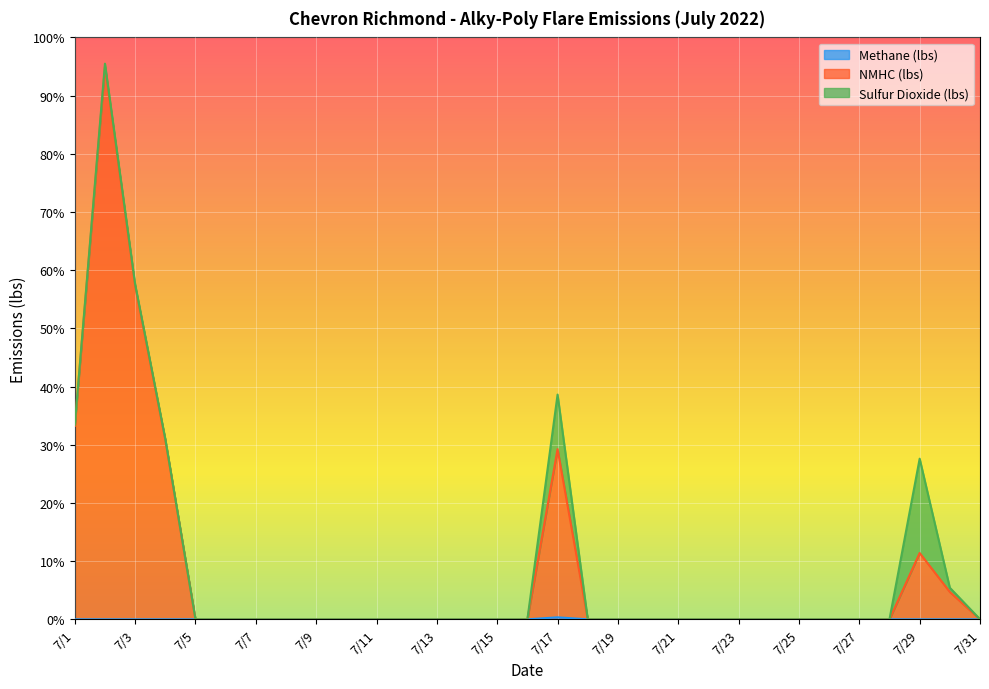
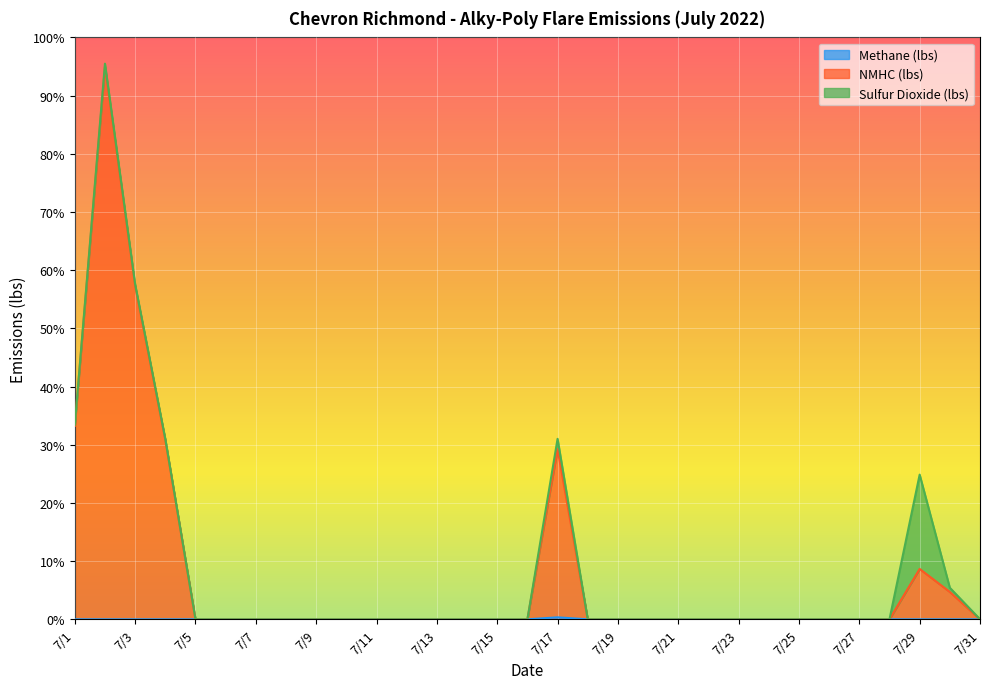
Sulfur Dioxide (lbs), 7/17: 9% -> 2%
NMHC (lbs), 7/29: 11% -> 9%
